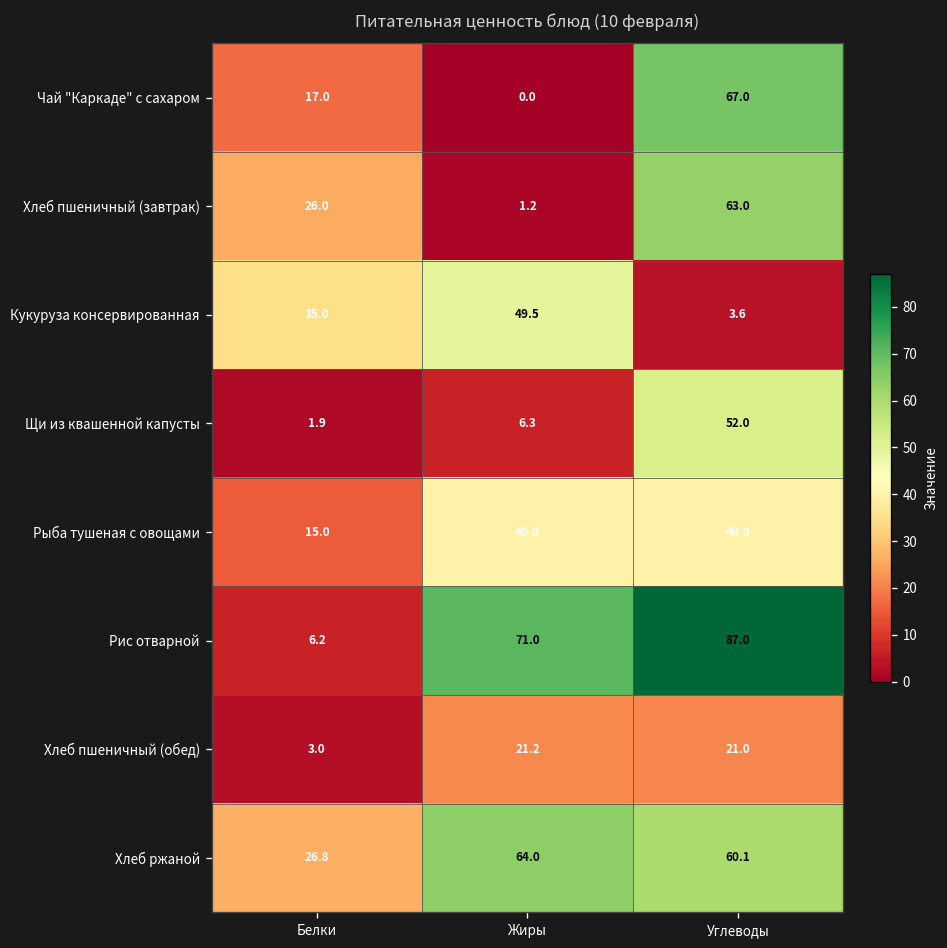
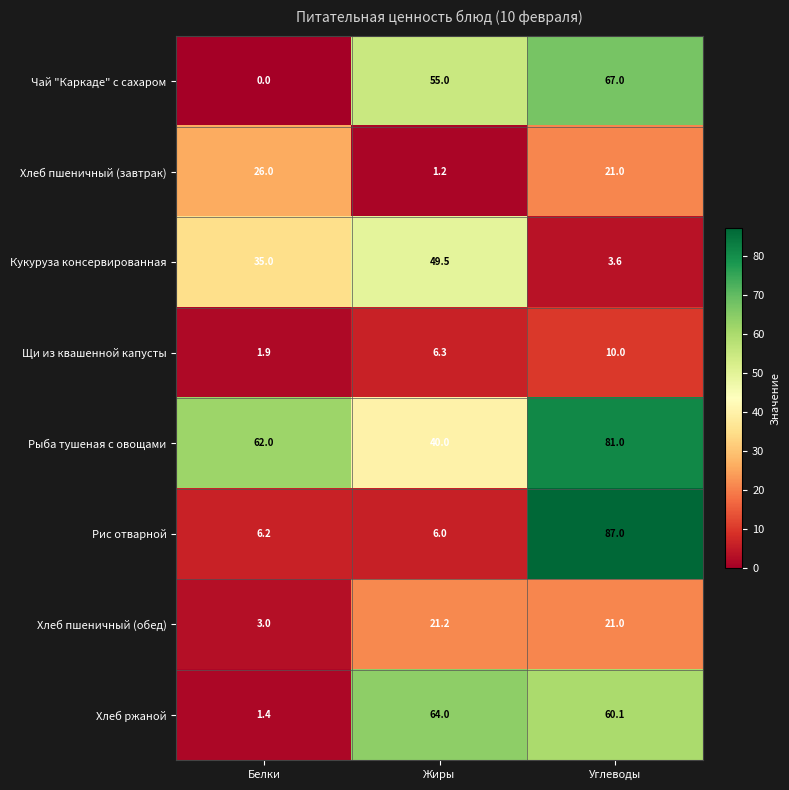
Чай "Каркаде" с сахаром, Белки: 17.0 -> 0.0
Чай "Каркаде" с сахаром, Жиры: 0.0 -> 55.0
Хлеб пшеничный (завтрак), Углеводы: 63.0 -> 21.0
Щи из квашенной капусты, Углеводы: 52.0 -> 10.0
Рыба тушеная с овощами, Белки: 15.0 -> 62.0
Рыба тушеная с овощами, Углеводы: 40.0 -> 81.0
Рис отварной, Жиры: 71.0 -> 6.0
Хлеб ржаной, Белки: 26.8 -> 1.4
